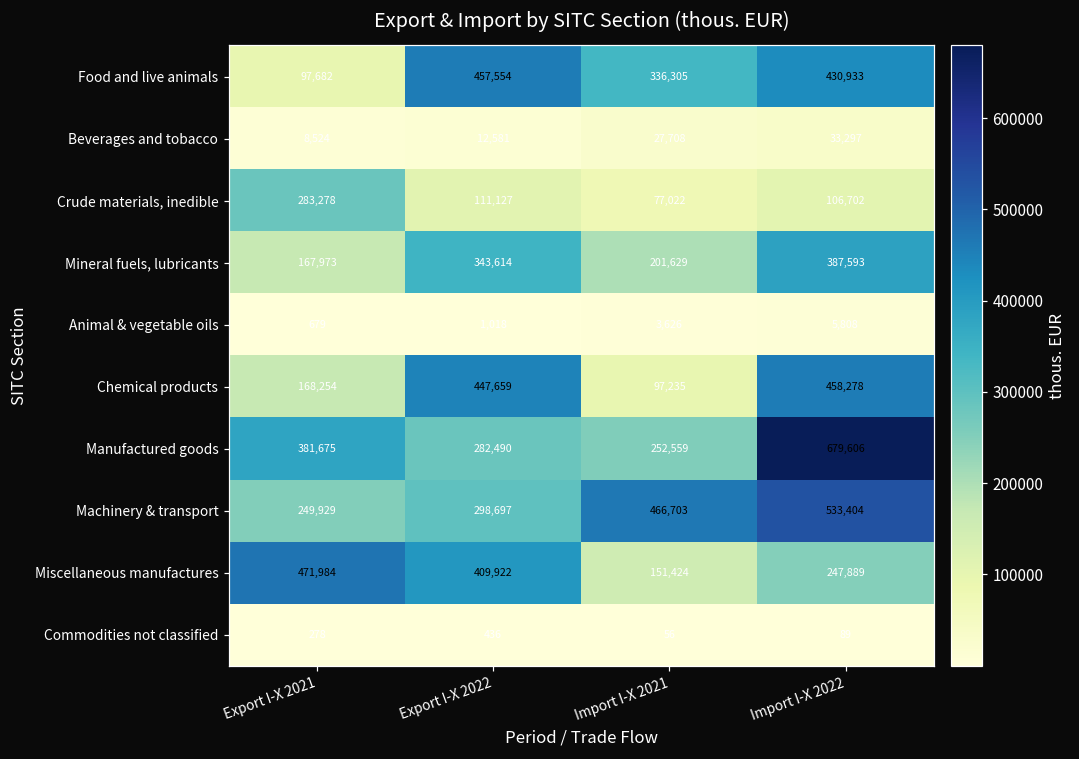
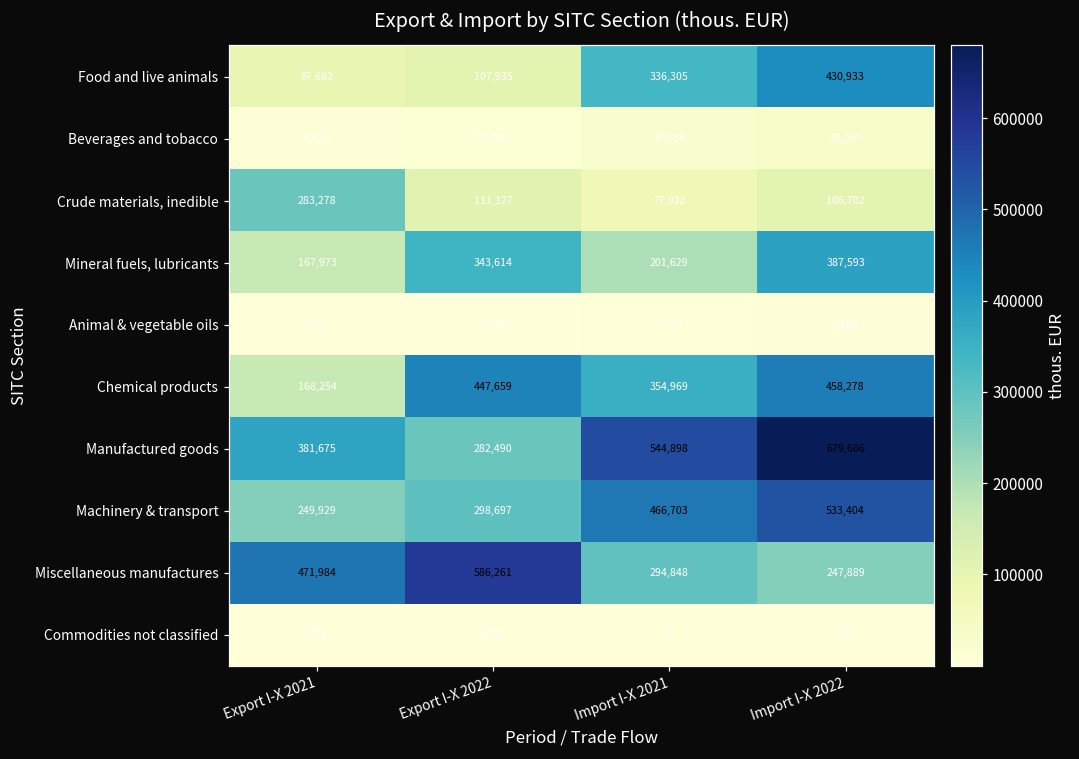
Food and live animals, Export I-X 2022: 457,554 -> 107,935
Chemical products, Import I-X 2021: 97,235 -> 354,969
Manufactured goods, Import I-X 2021: 252,559 -> 544,898
Miscellaneous manufactures, Export I-X 2022: 409,922 -> 586,261
Miscellaneous manufactures, Import I-X 2021: 151,424 -> 294,848
